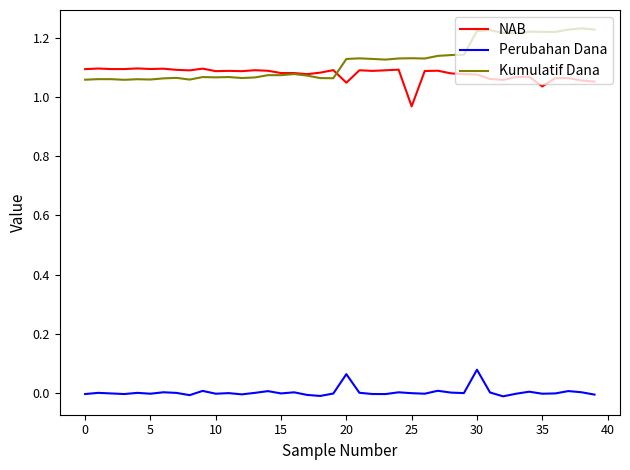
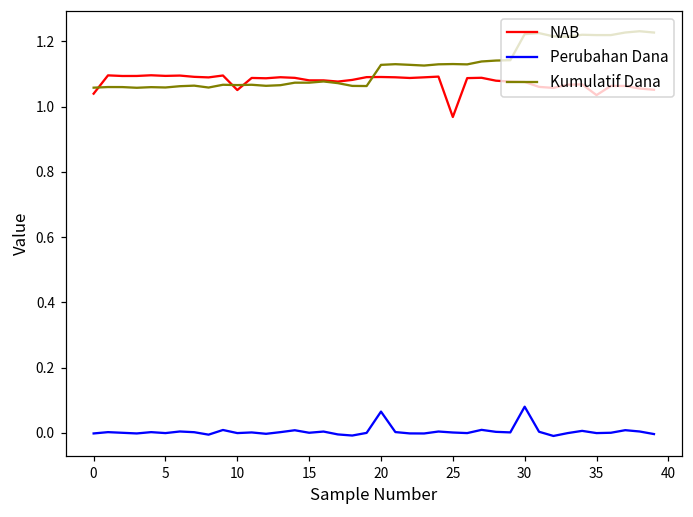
NAB, 0: 1.09 -> 1.04
NAB, 10: 1.09 -> 1.05
NAB, 20: 1.05 -> 1.09
